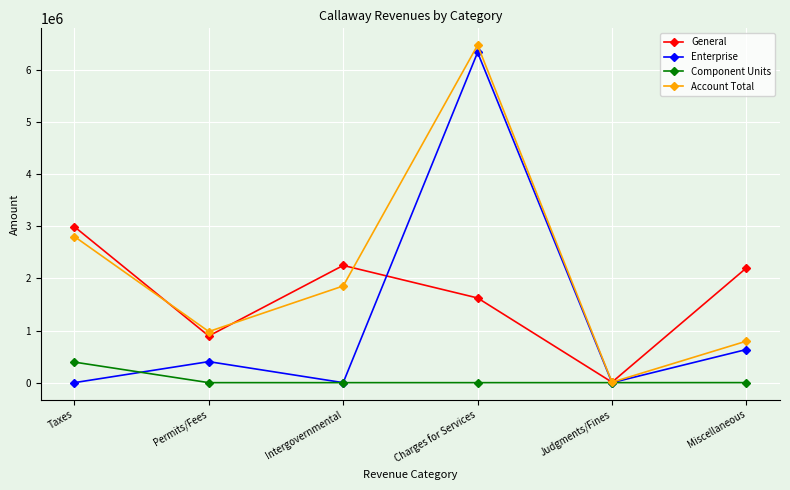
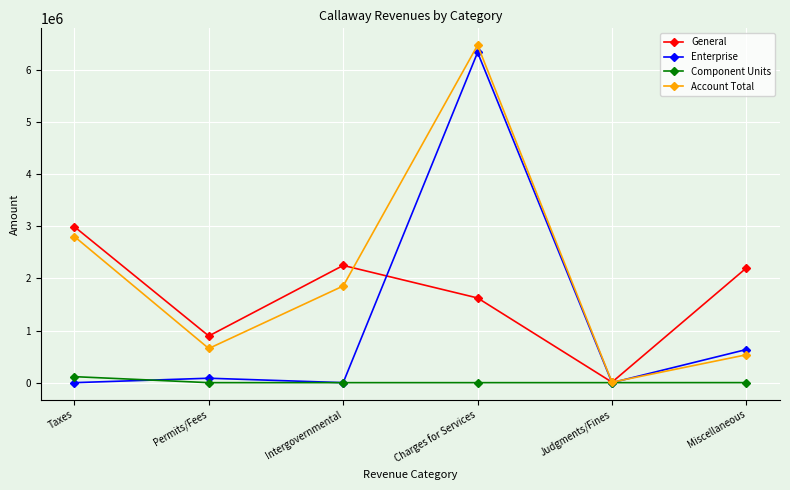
Component Units, Taxes: 400000 -> 100000
Enterprise, Permits/Fees: 400000 -> 100000
Account Total, Permits/Fees: 1000000 -> 700000
Account Total, Miscellaneous: 800000 -> 500000
